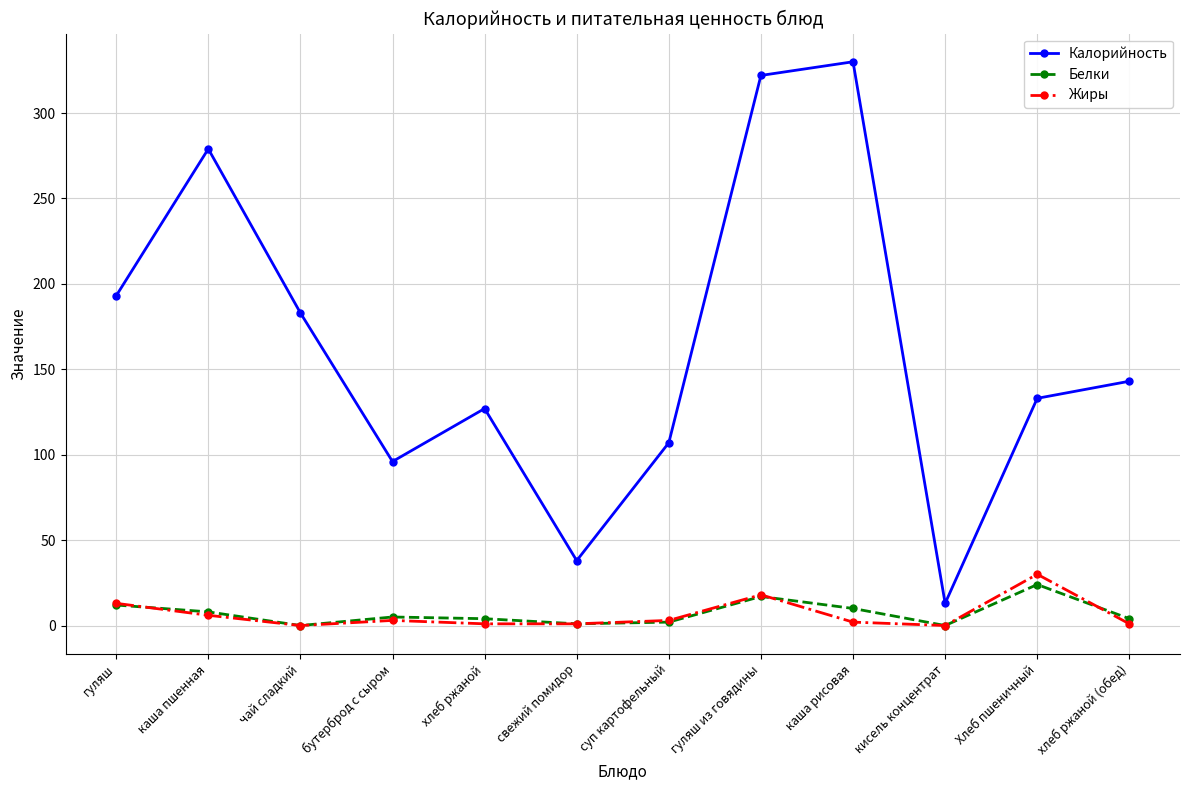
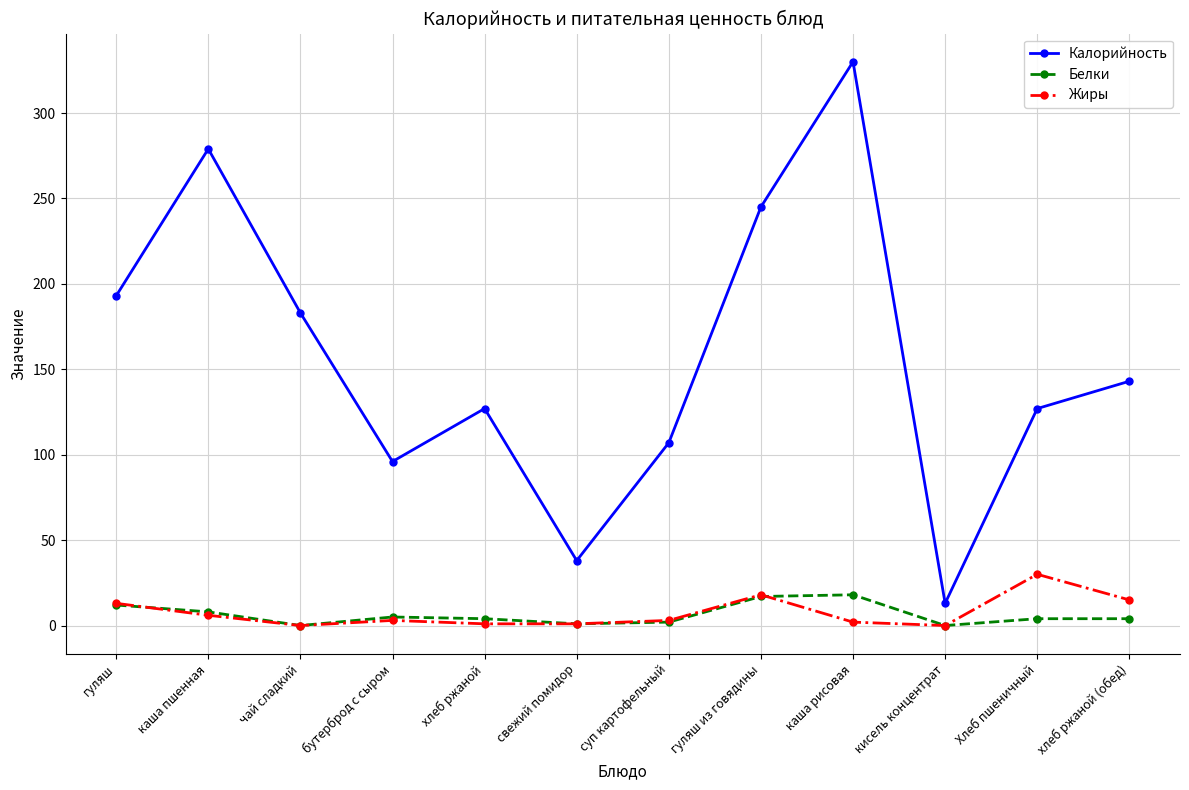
Калорийность, гуляш из говядины: 322 -> 245
Белки, каша рисовая: 10 -> 18
Калорийность, Хлеб пшеничный: 133 -> 127
Белки, Хлеб пшеничный: 24 -> 4
Жиры, хлеб ржаной (обед): 1 -> 15
